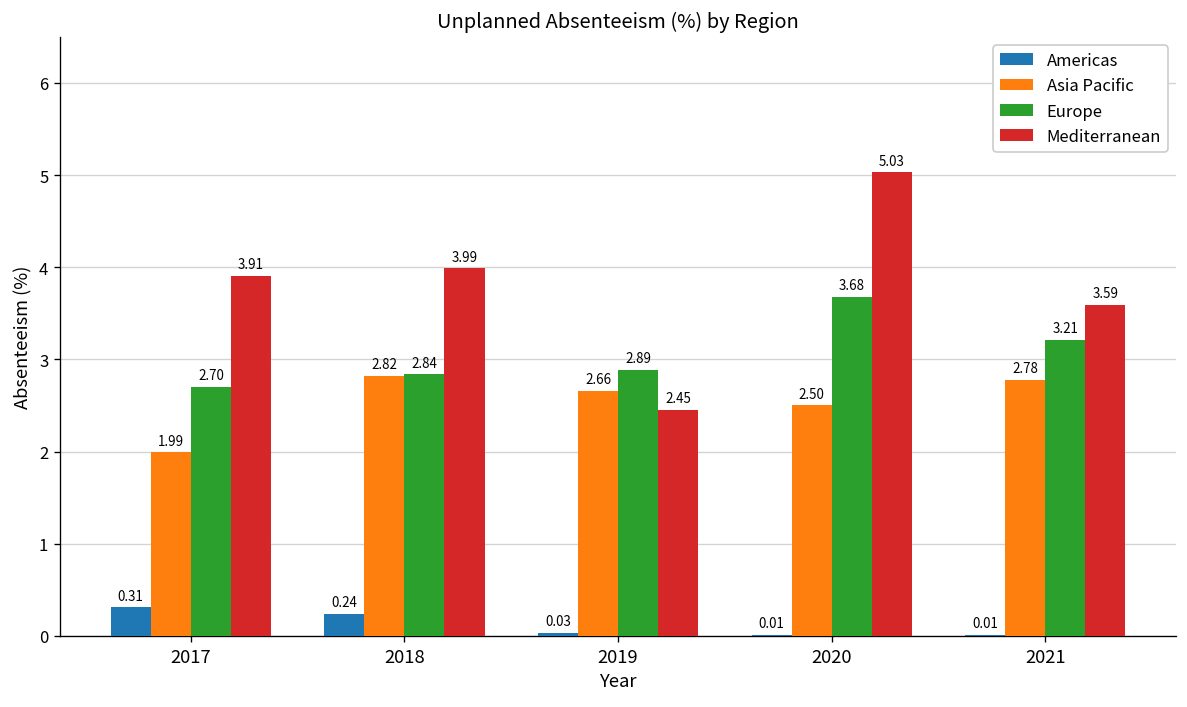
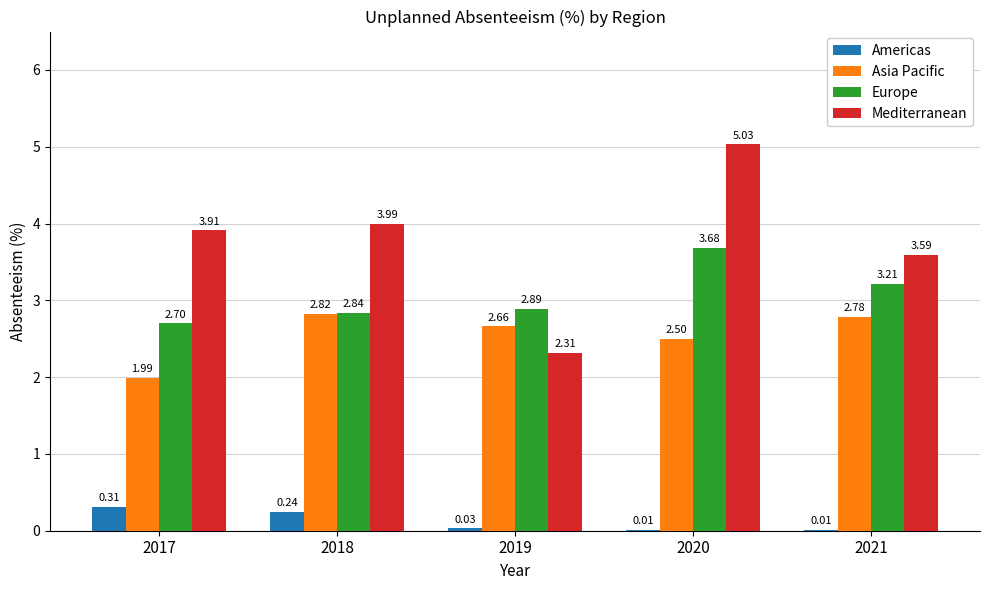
Mediterranean, 2019: 2.45 -> 2.31
